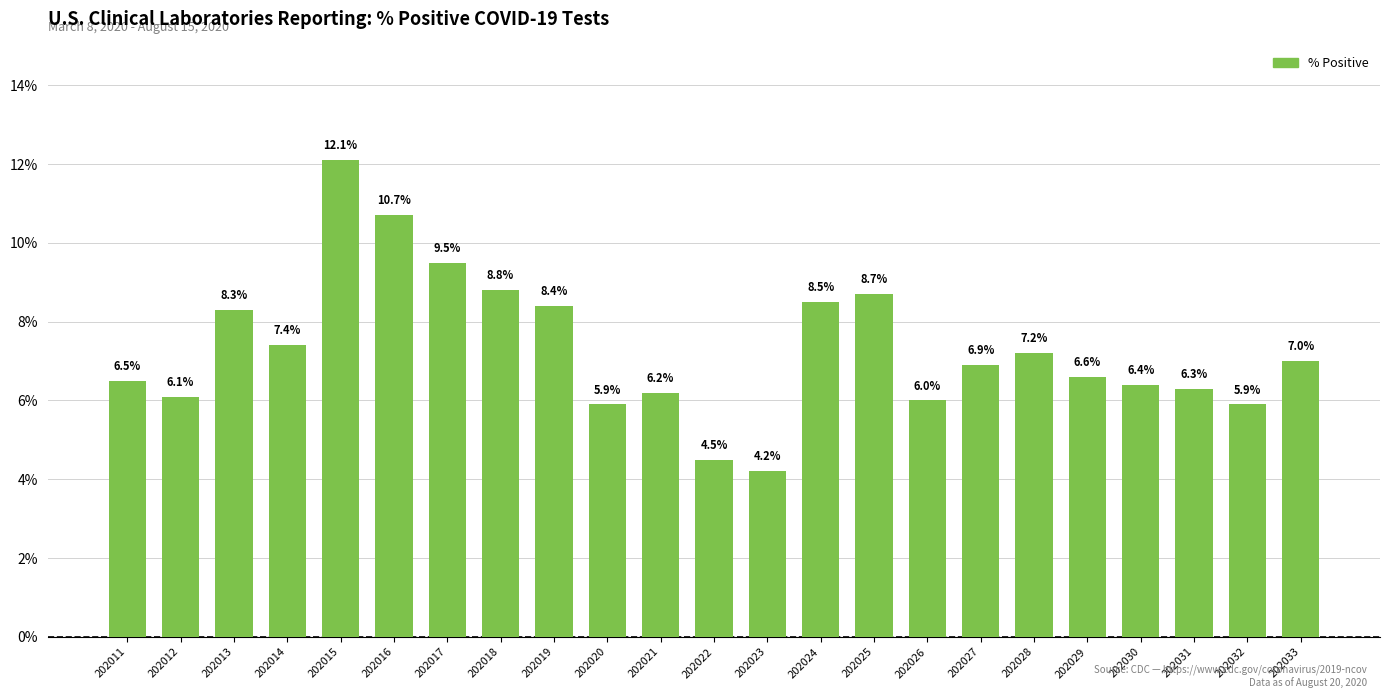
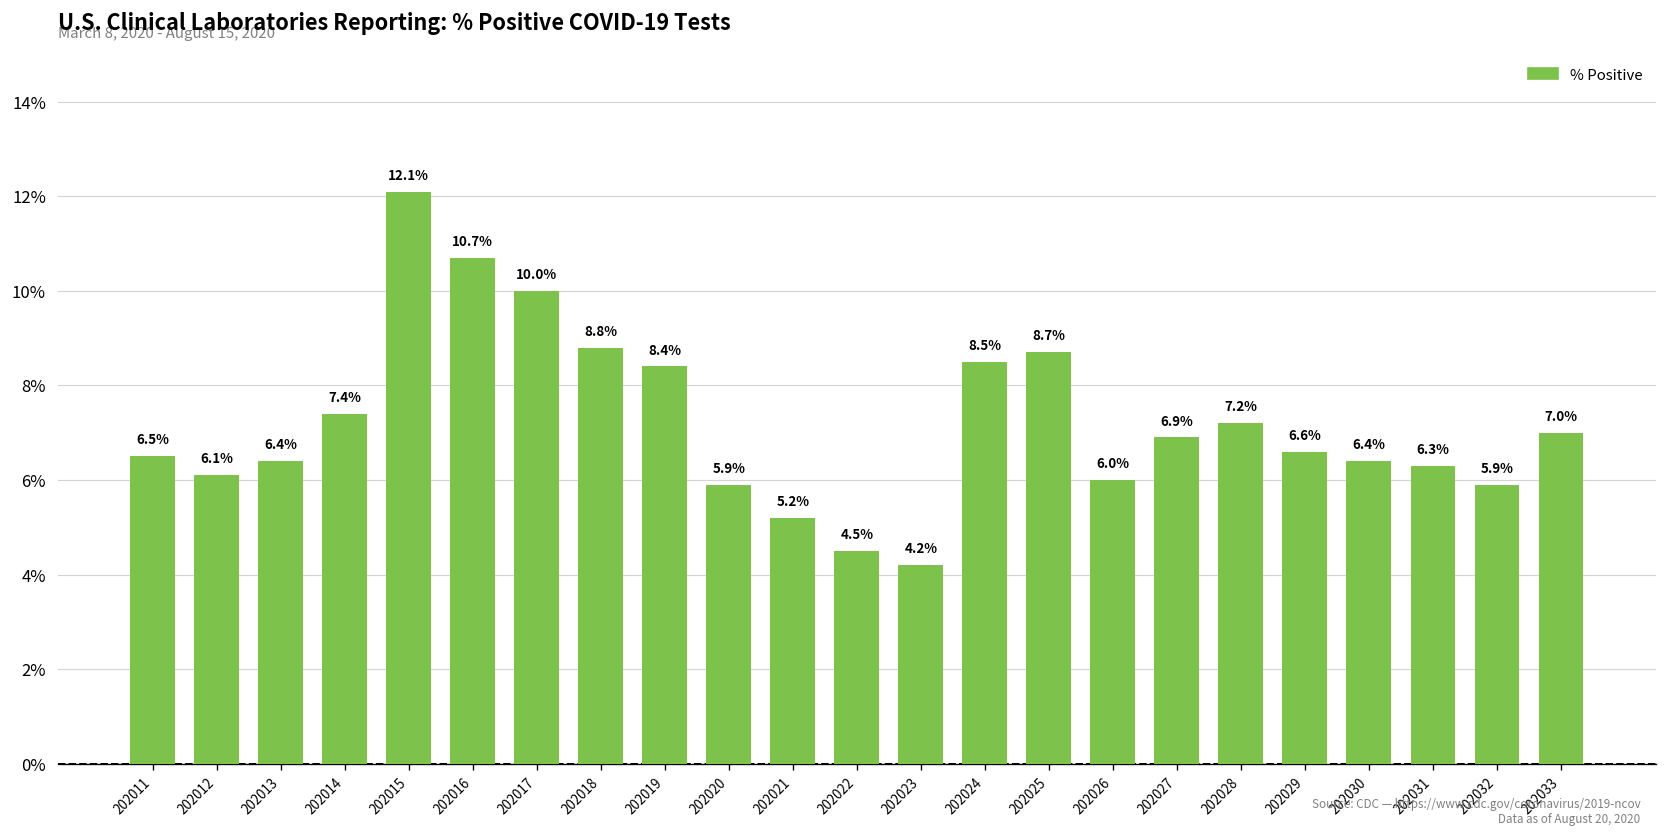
202013: 8.3% -> 6.4%
202017: 9.5% -> 10.0%
202021: 6.2% -> 5.2%
